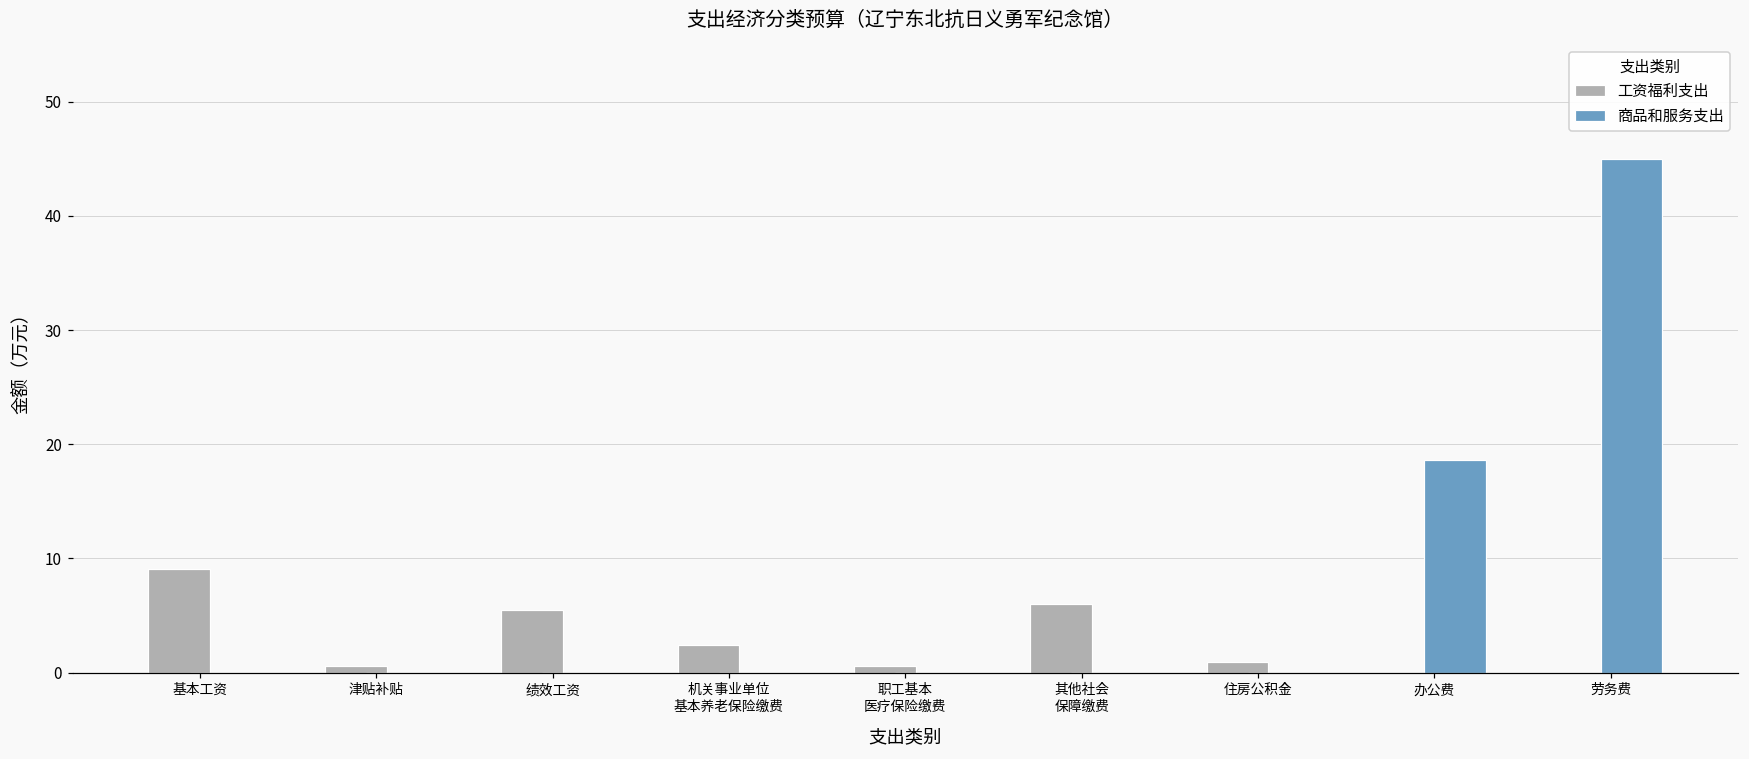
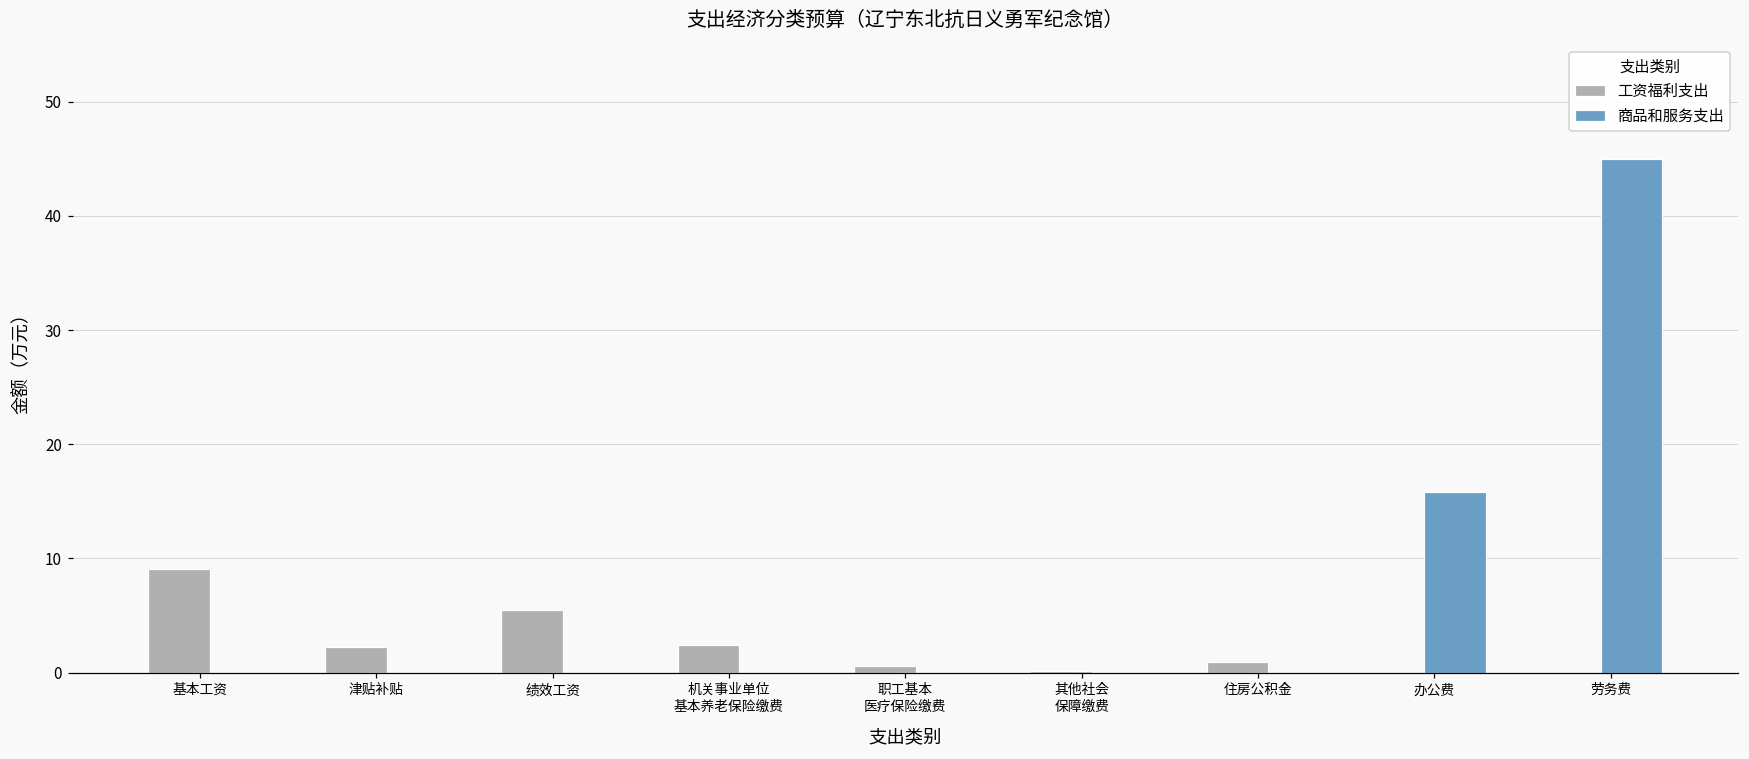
工资福利支出, 津贴补贴: 0.6 -> 2.3
工资福利支出, 其他社会 保障缴费: 6.0 -> 0.1
商品和服务支出, 办公费: 18.6 -> 15.8
